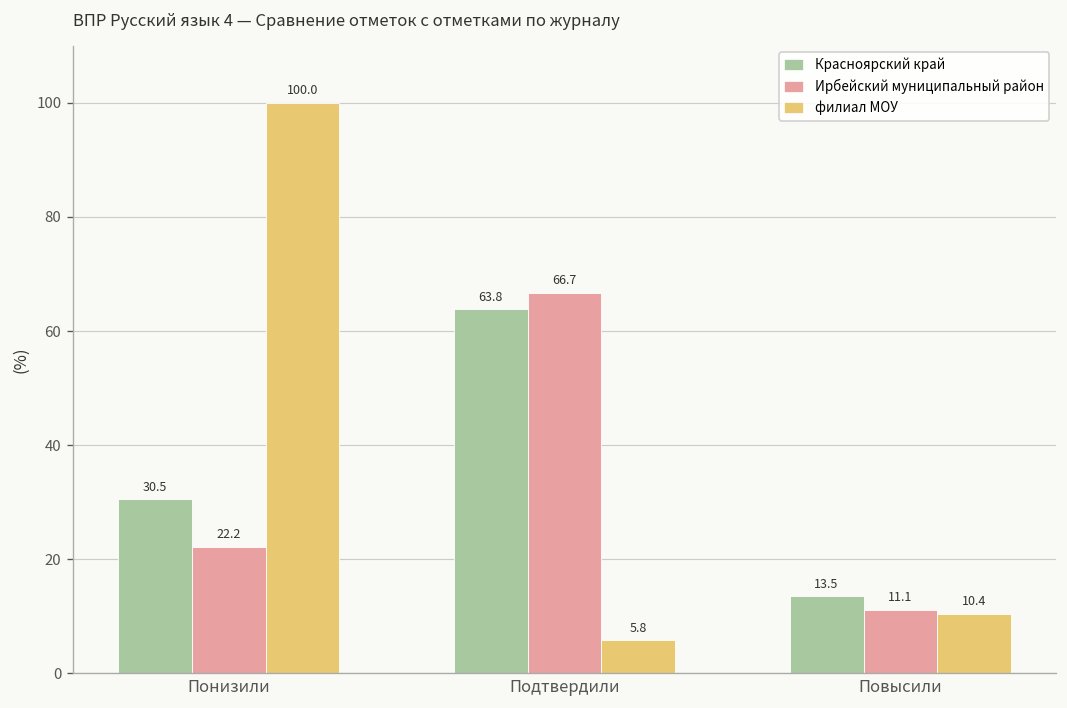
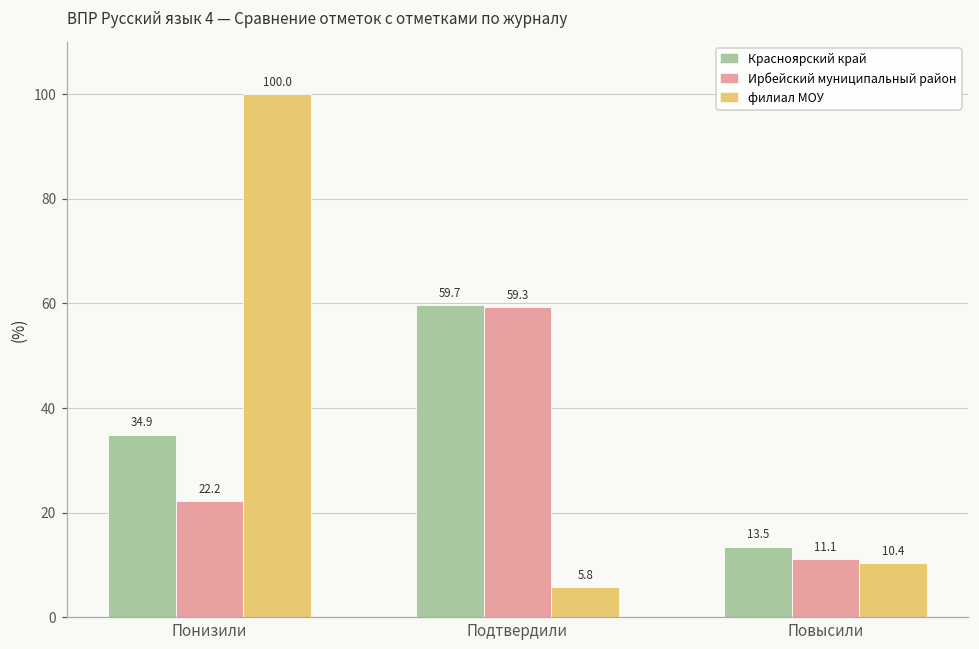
Красноярский край, Понизили: 30.5 -> 34.9
Красноярский край, Подтвердили: 63.8 -> 59.7
Ирбейский муниципальный район, Подтвердили: 66.7 -> 59.3
